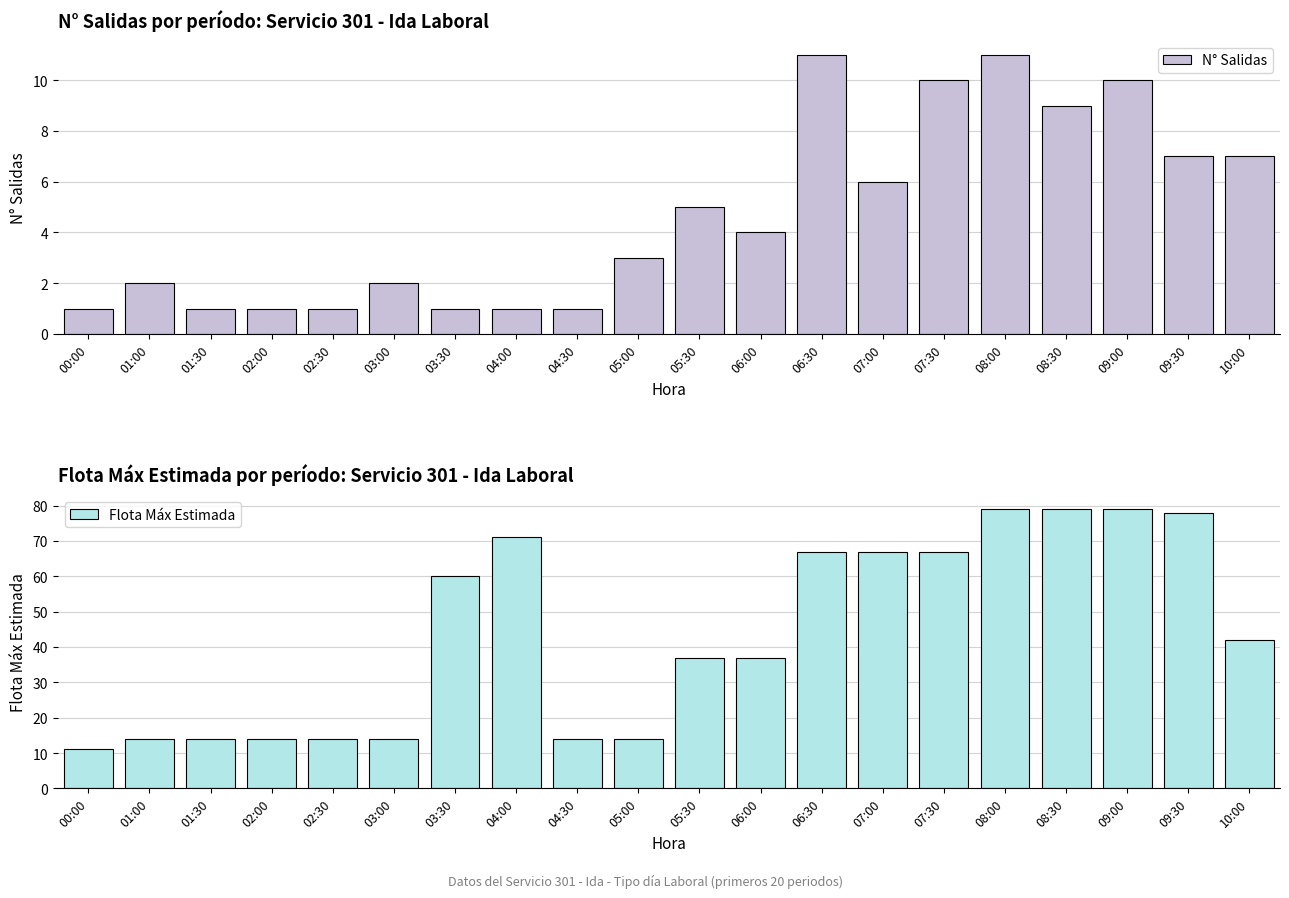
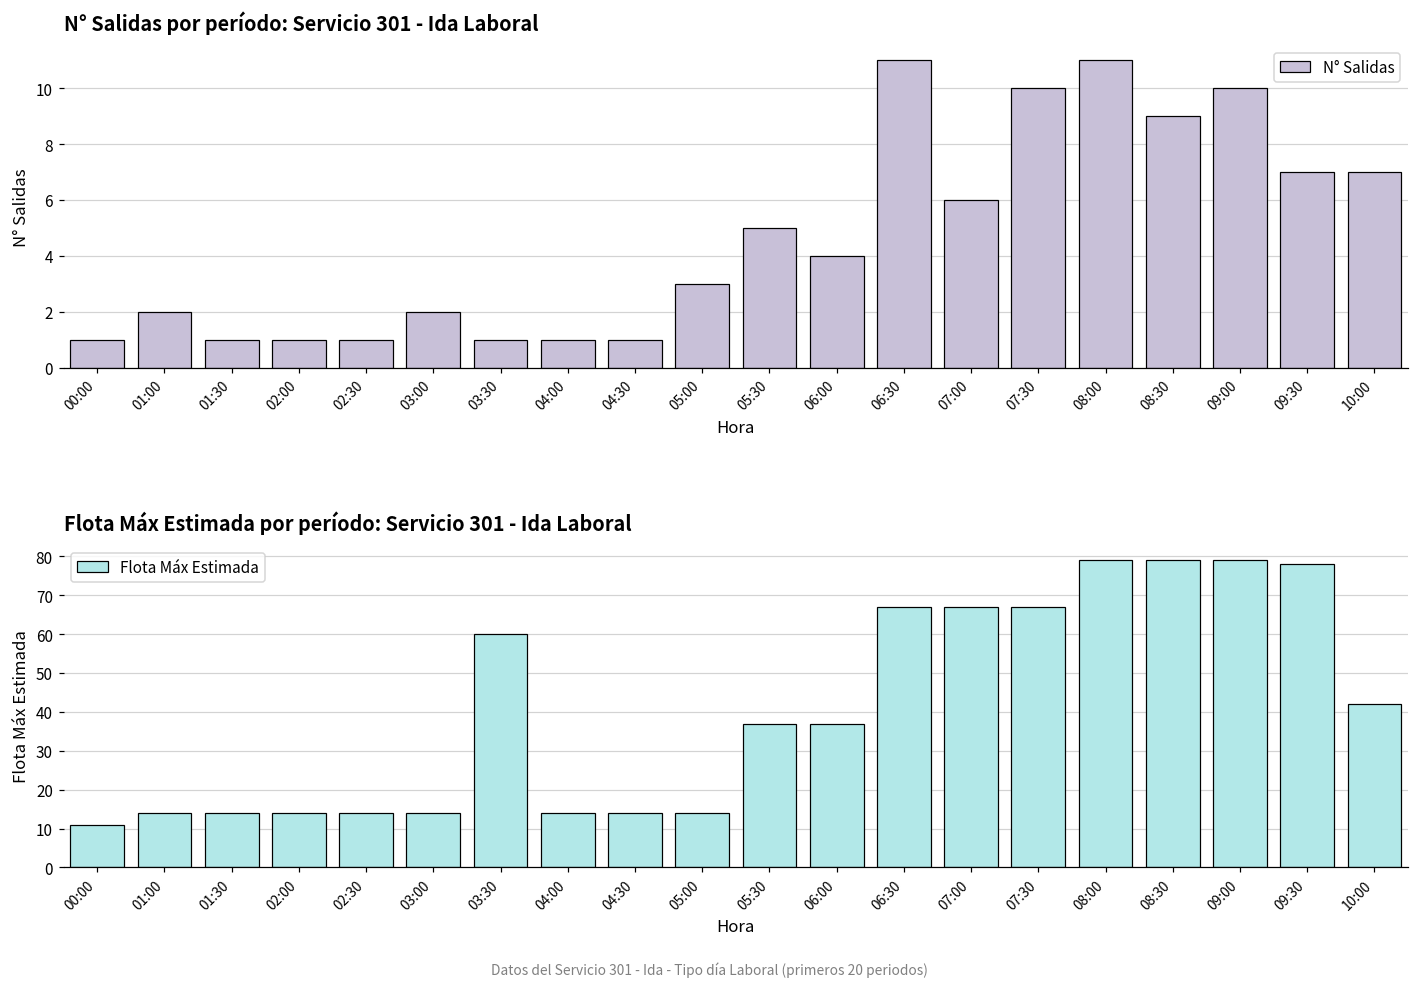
Flota Máx Estimada por período: Servicio 301 - Ida Laboral, 04:00: 71 -> 14
